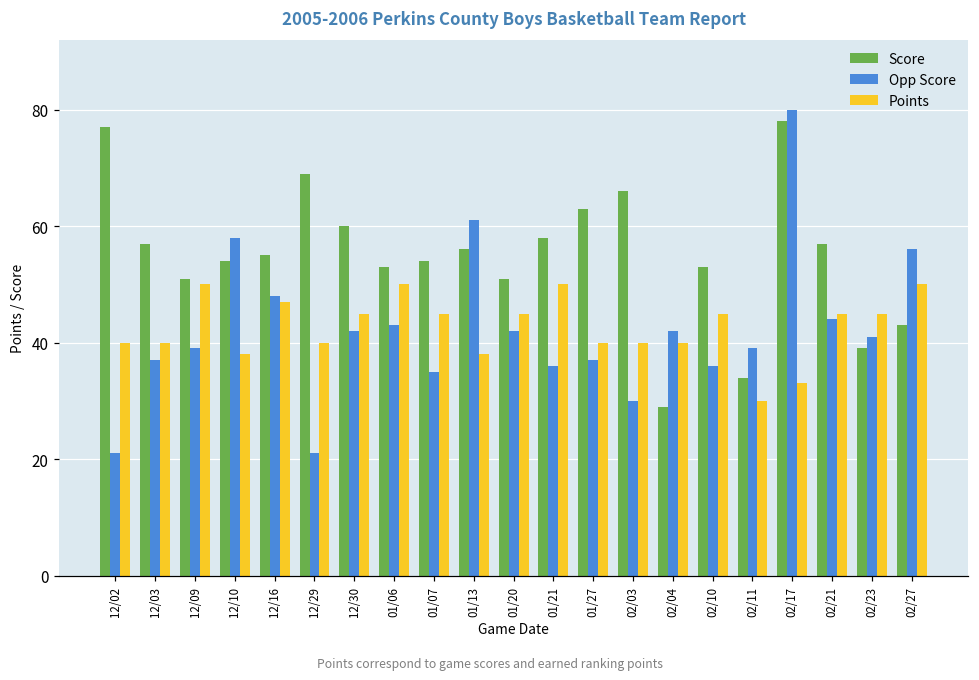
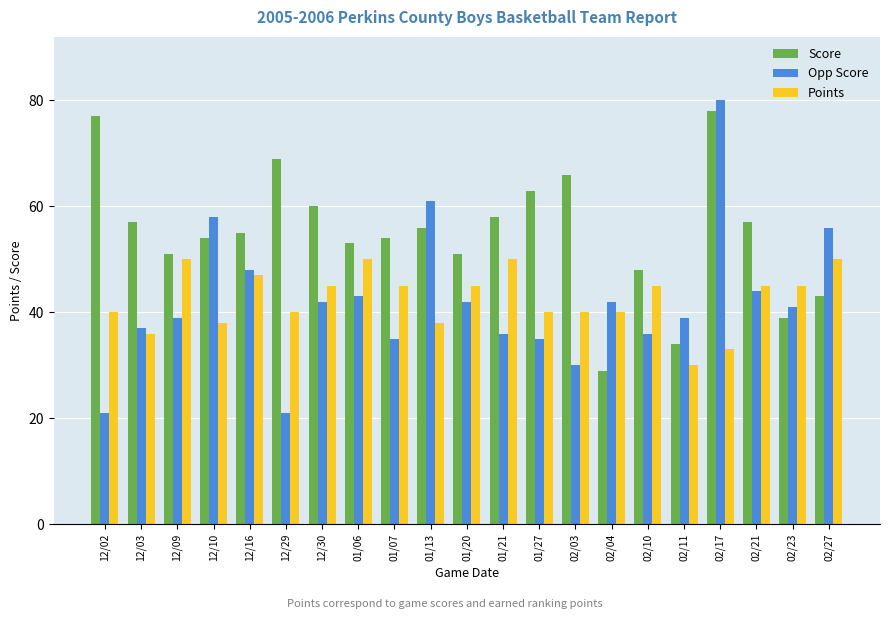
Points, 12/03: 40 -> 36
Opp Score, 01/27: 37 -> 35
Score, 02/10: 53 -> 48
